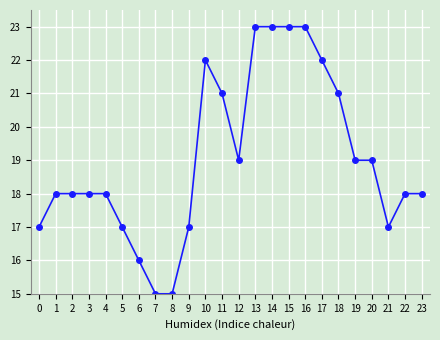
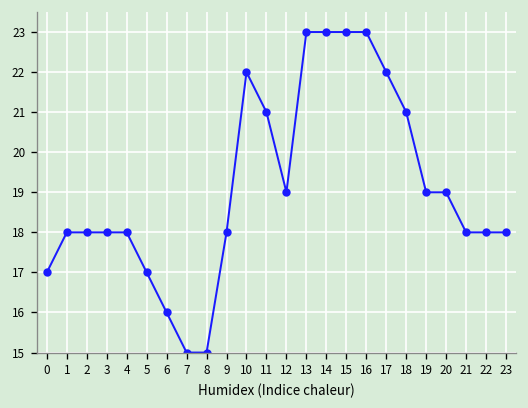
9: 17 -> 18
21: 17 -> 18
